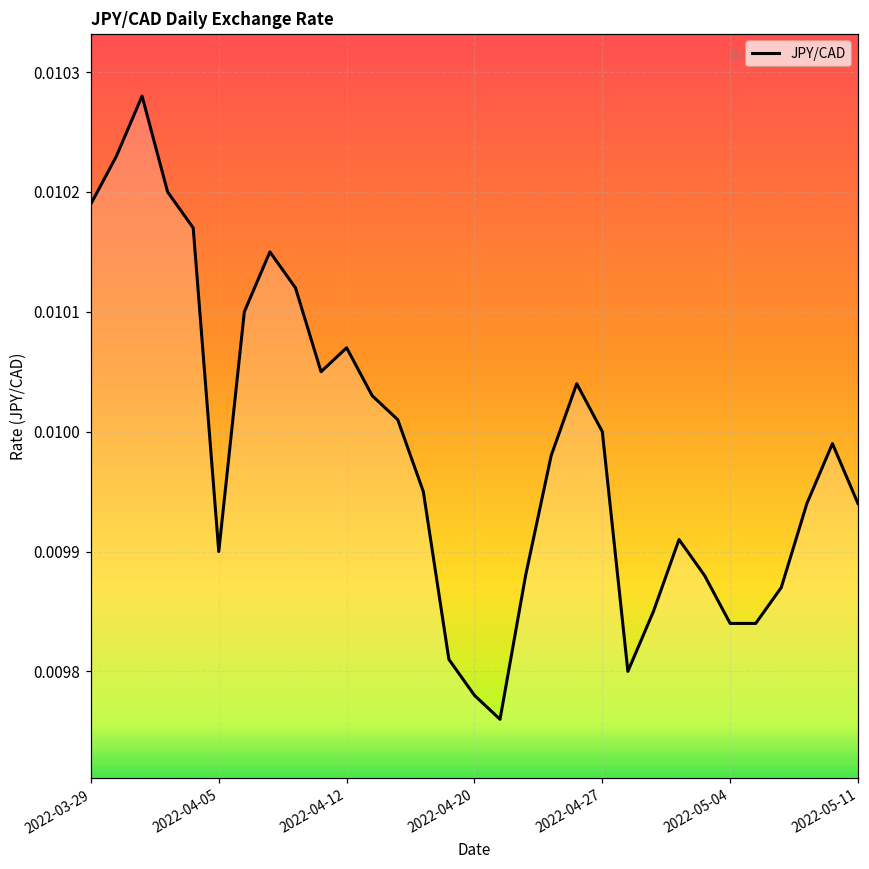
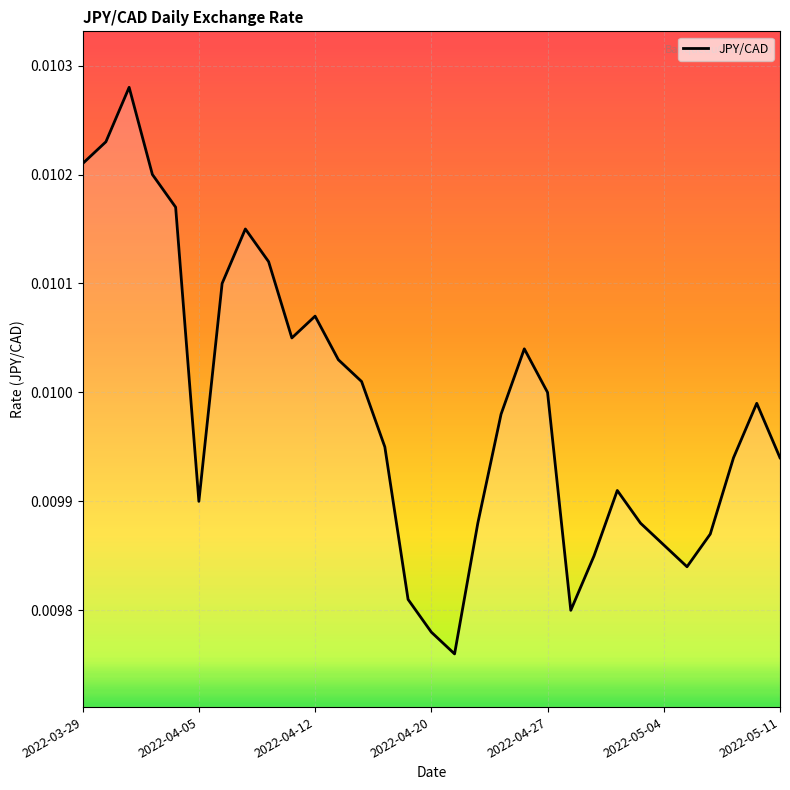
2022-03-29: 0.01019 -> 0.01021
2022-05-04: 0.00984 -> 0.00986
